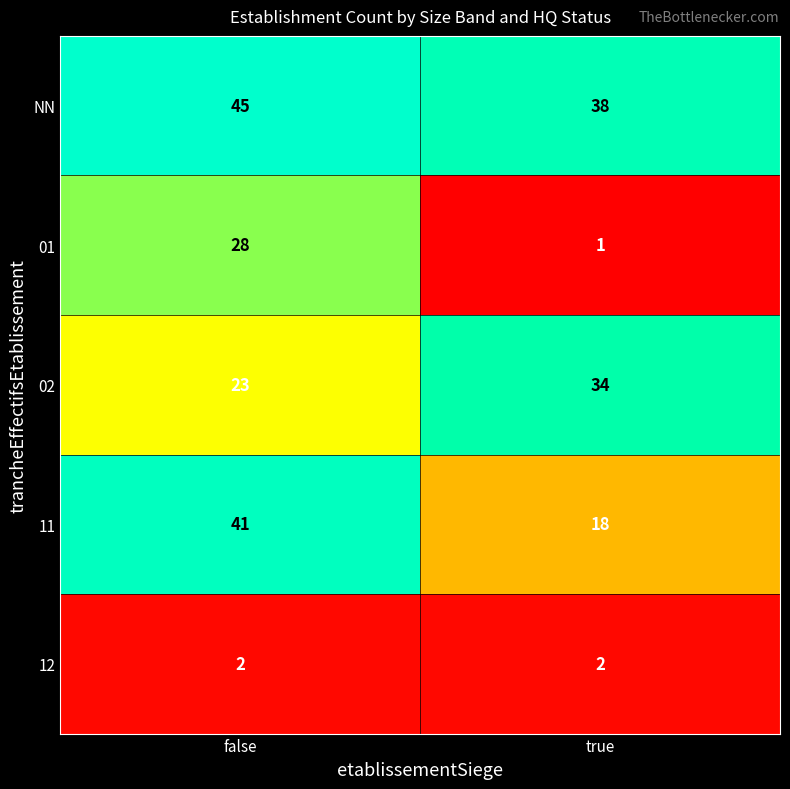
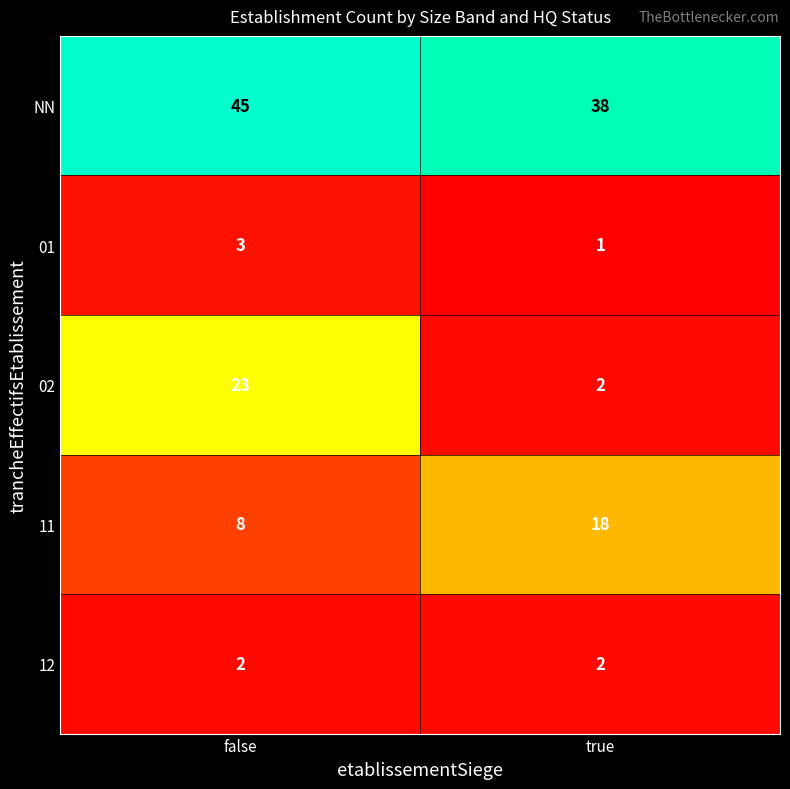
01, false: 28 -> 3
02, true: 34 -> 2
11, false: 41 -> 8
